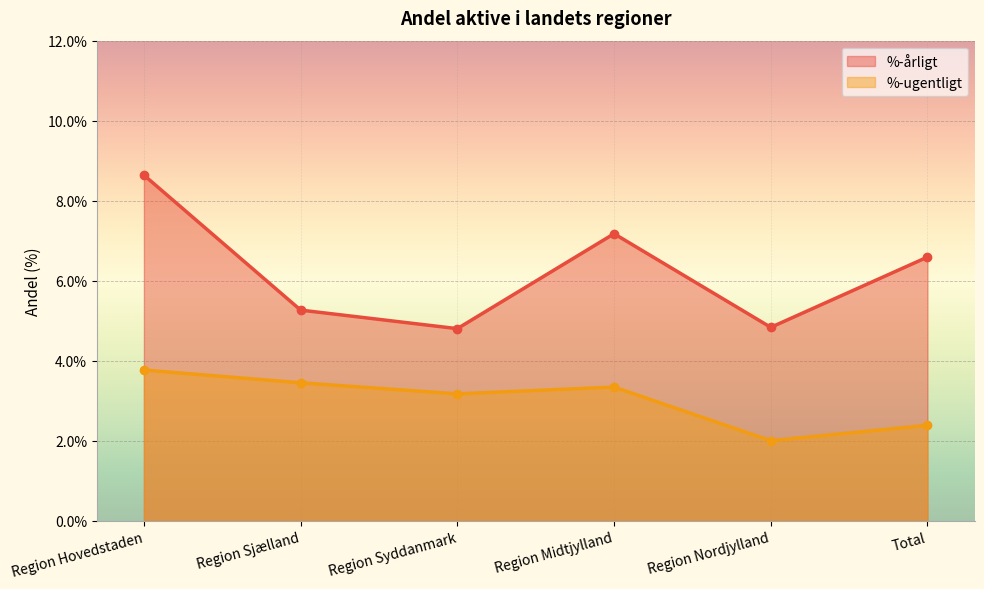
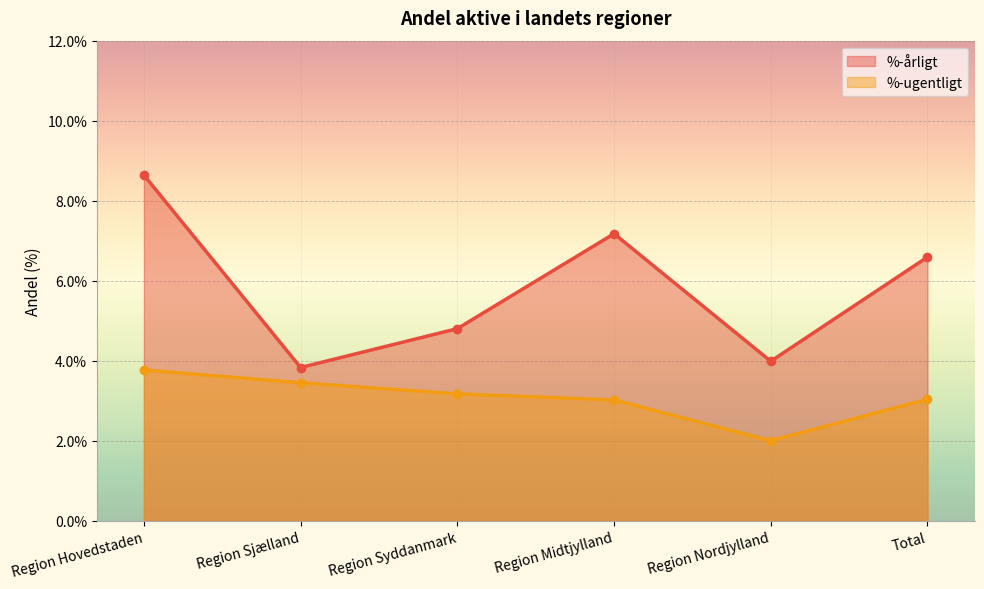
%-årligt, Region Sjælland: 5.3% -> 3.8%
%-ugentligt, Region Midtjylland: 3.3% -> 3.0%
%-årligt, Region Nordjylland: 4.8% -> 4.0%
%-ugentligt, Total: 2.4% -> 3.0%
